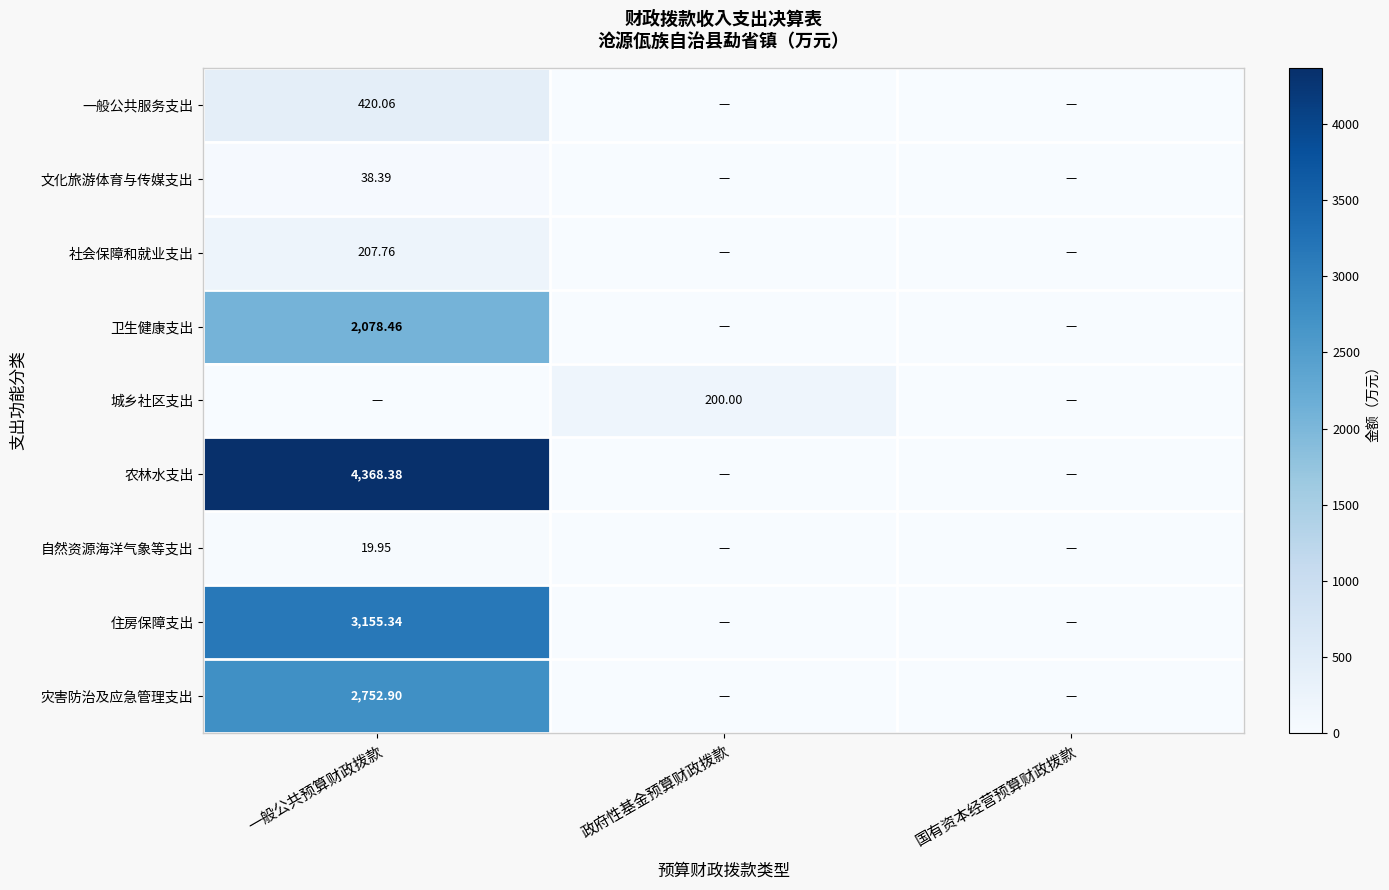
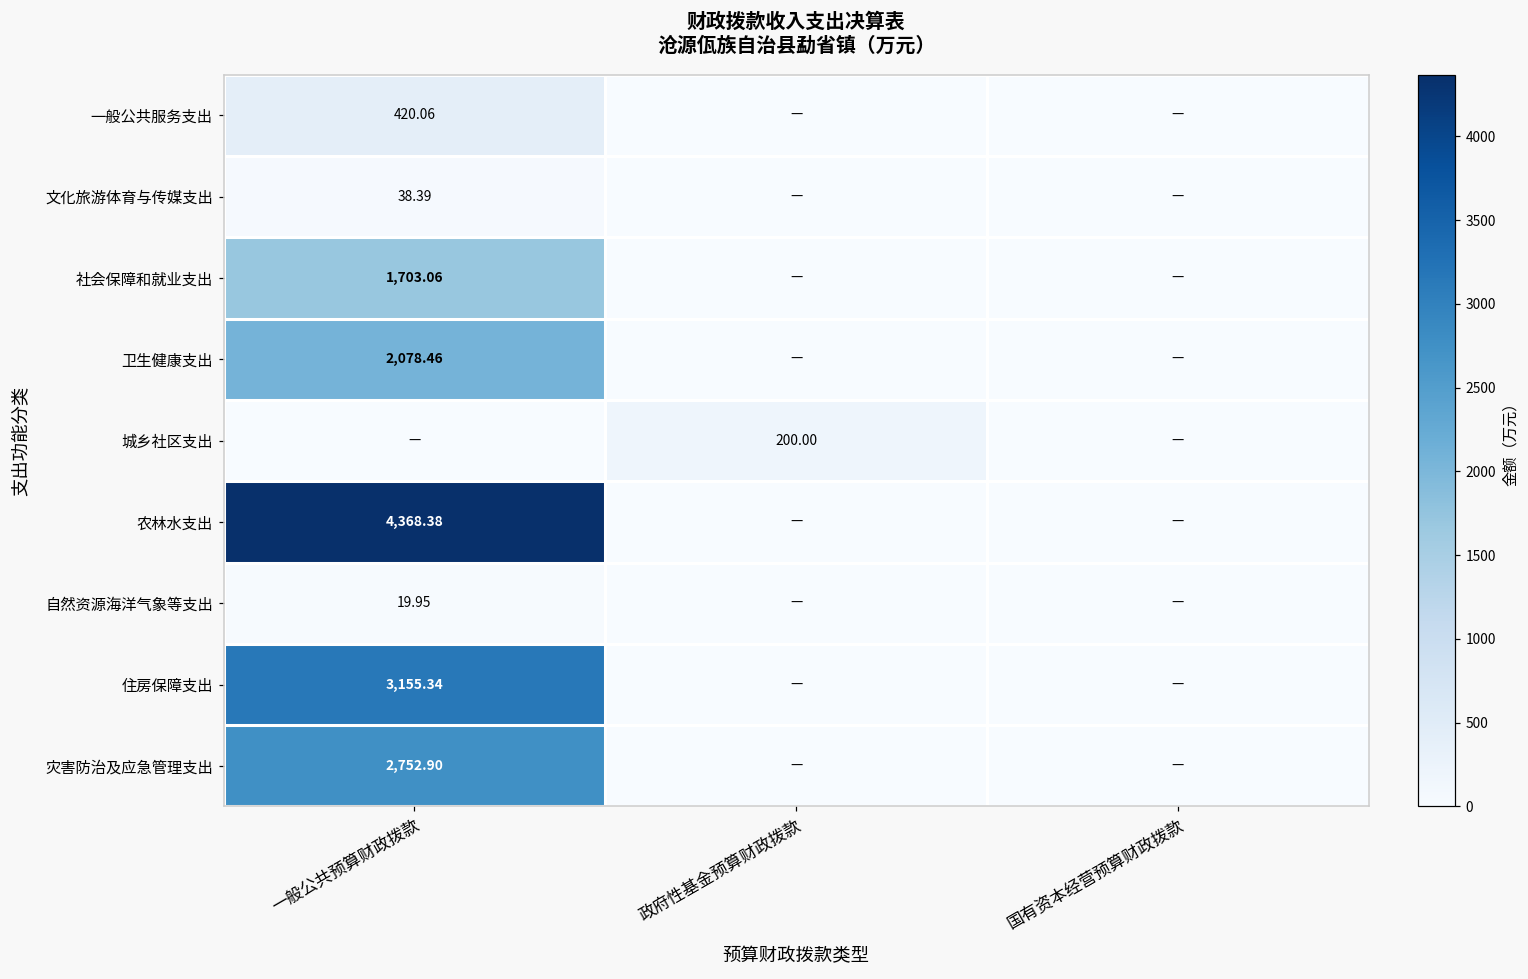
社会保障和就业支出, 一般公共预算财政拨款: 207.76 -> 1,703.06
